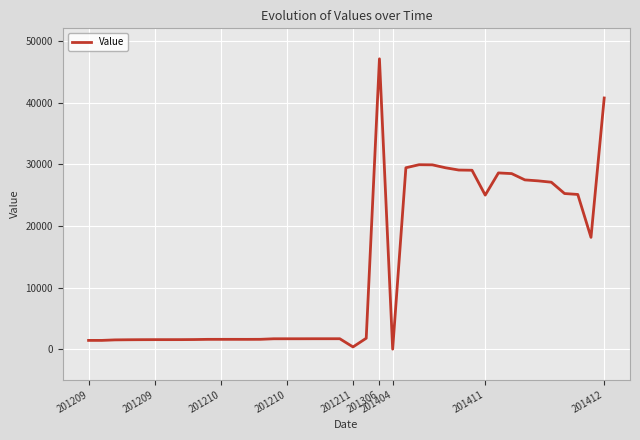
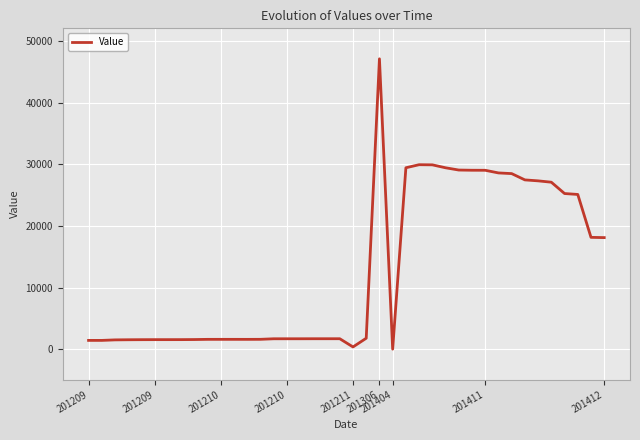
Value, 201411: 25000 -> 29000
Value, 201412: 41000 -> 18000
